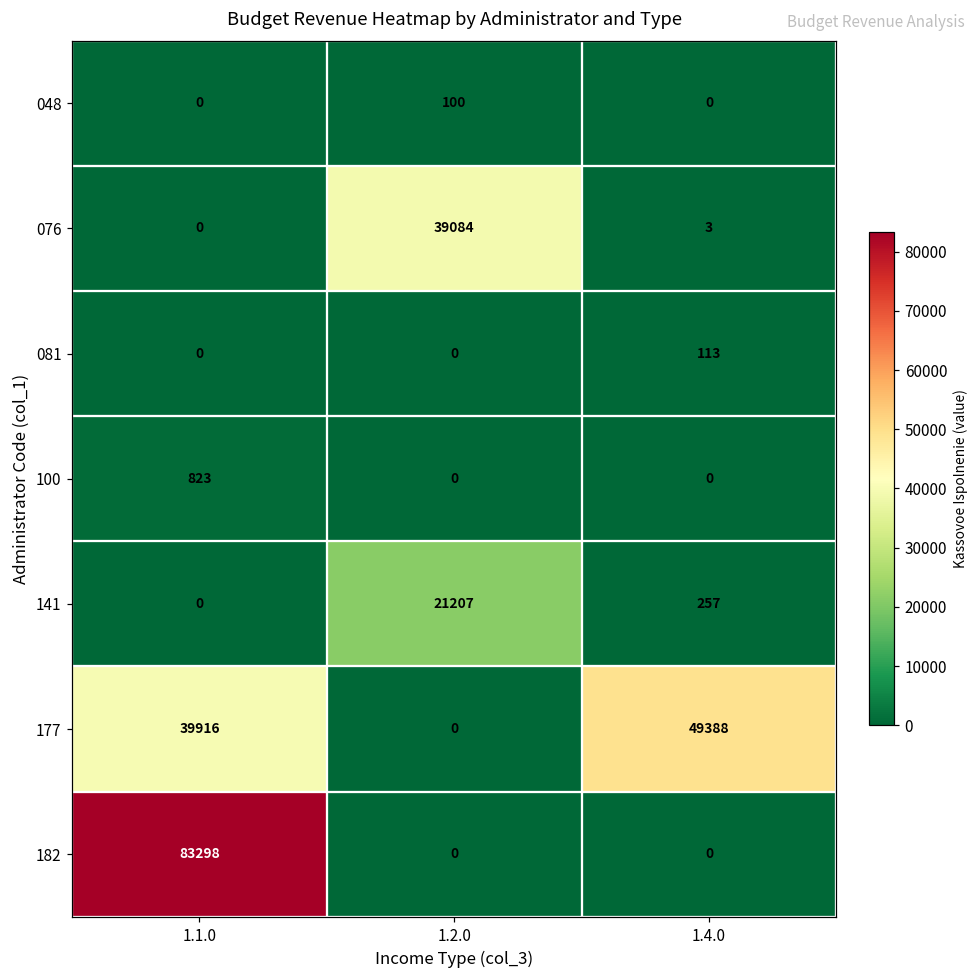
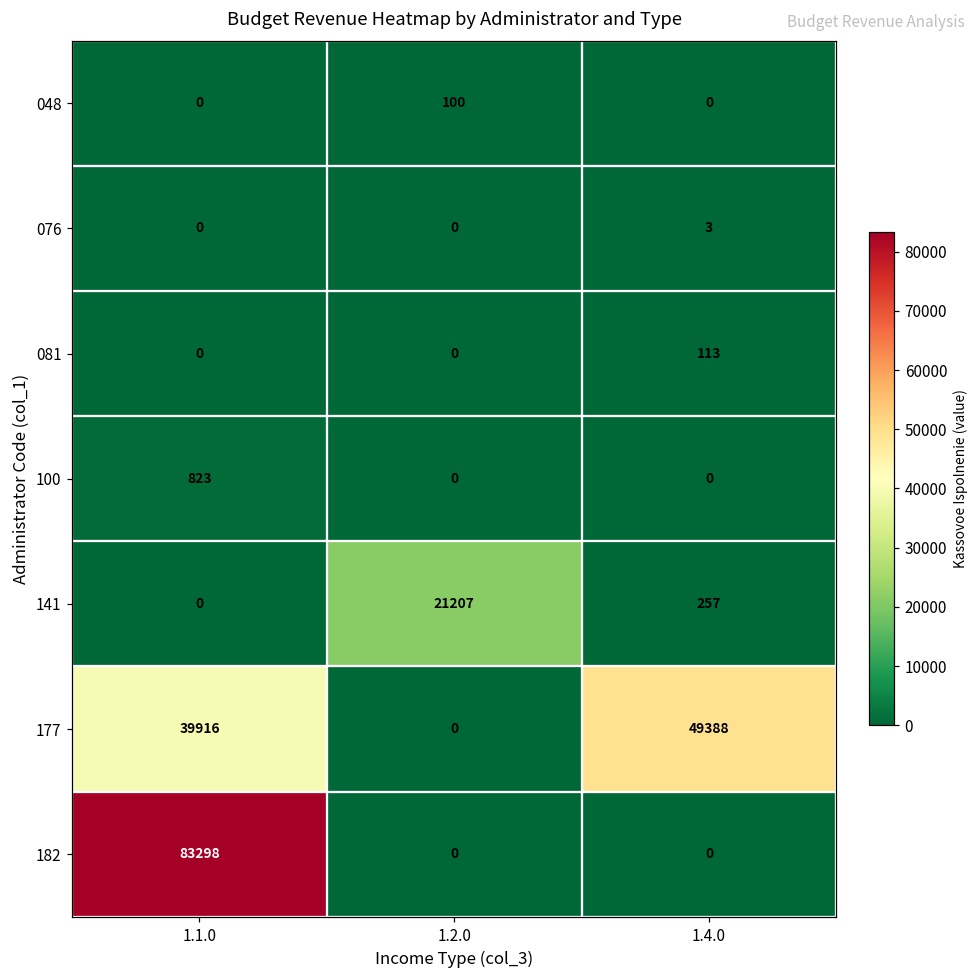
076, 1.2.0: 39084 -> 0
